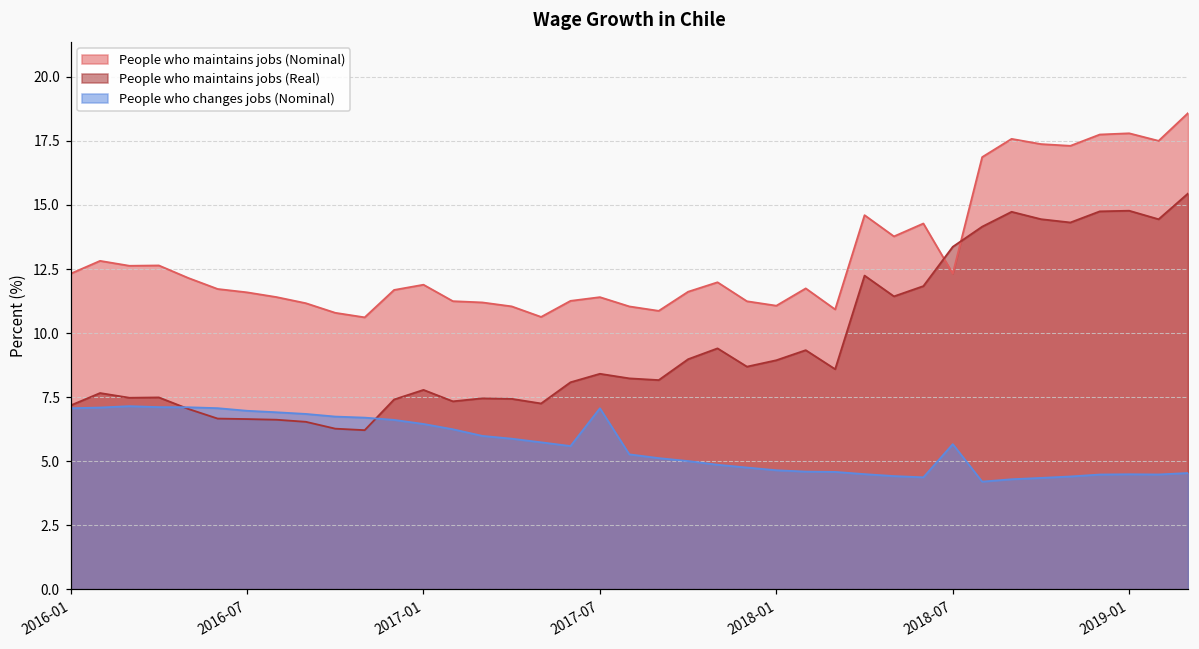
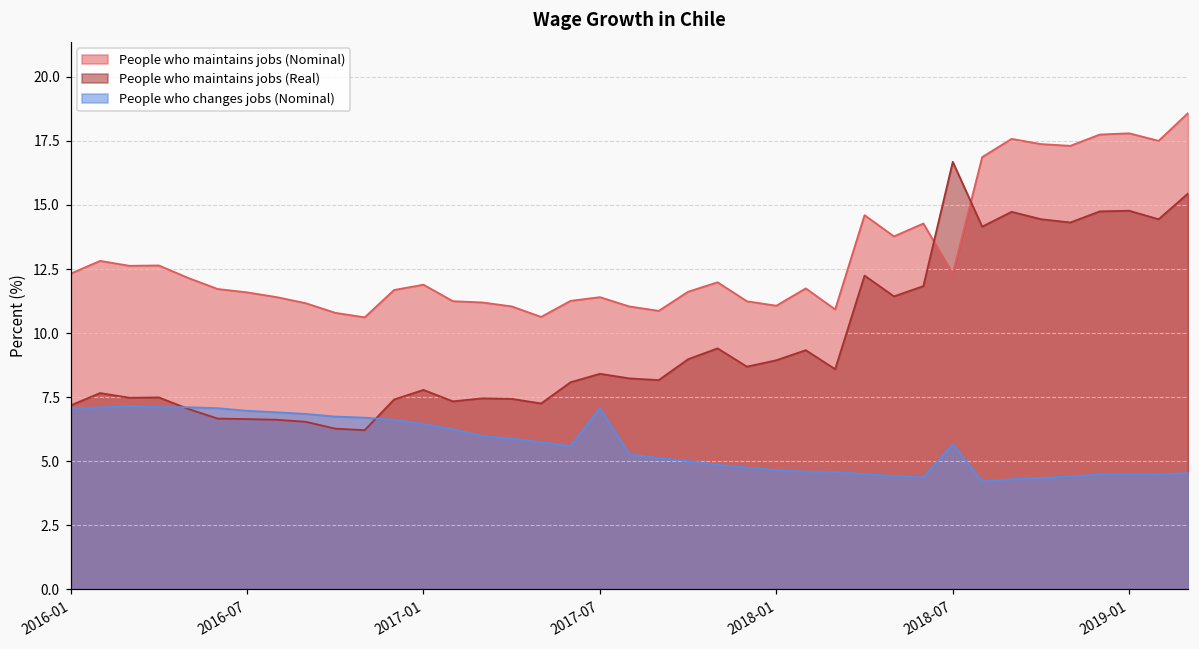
People who maintains jobs (Real), 2018-07: 13.4 -> 16.7
